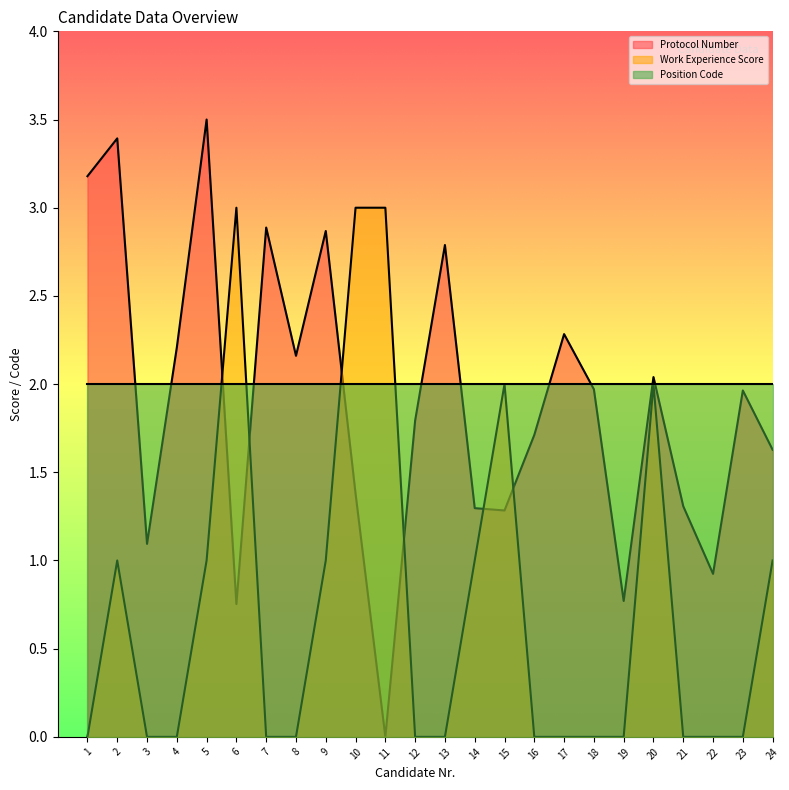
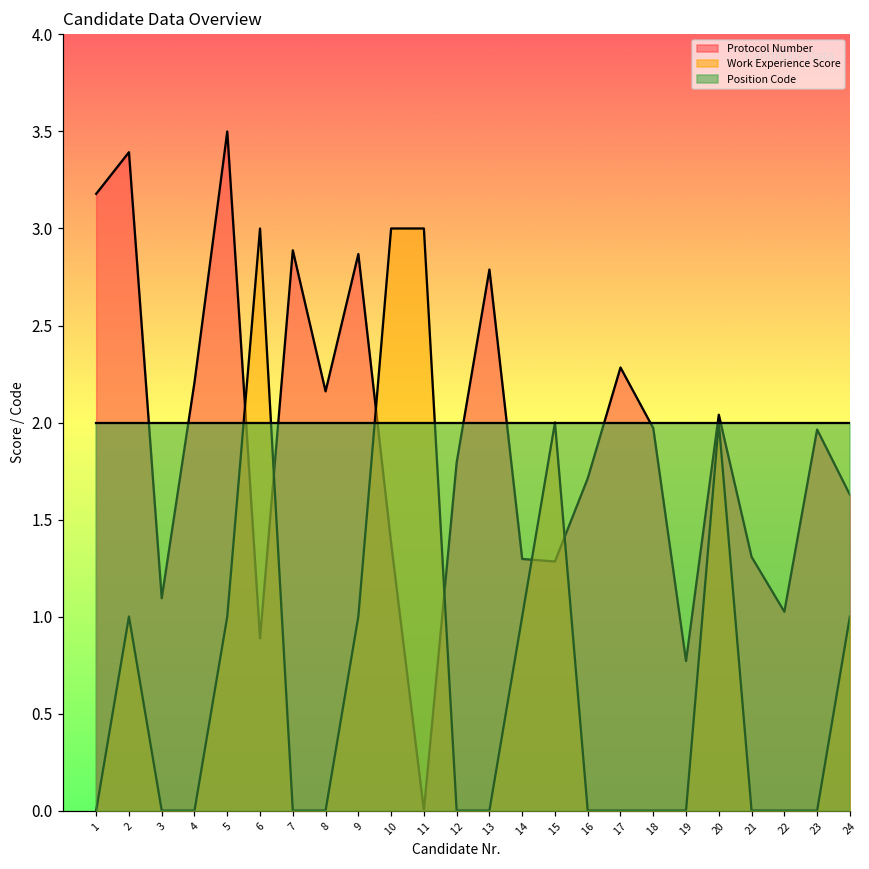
Protocol Number, 6: 0.75 -> 0.89
Protocol Number, 22: 0.92 -> 1.02
